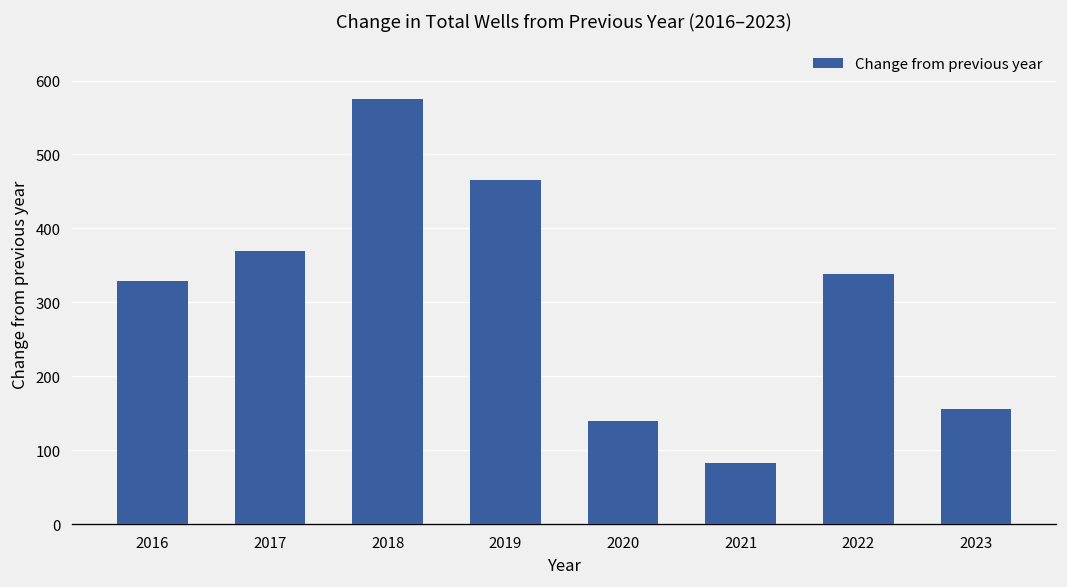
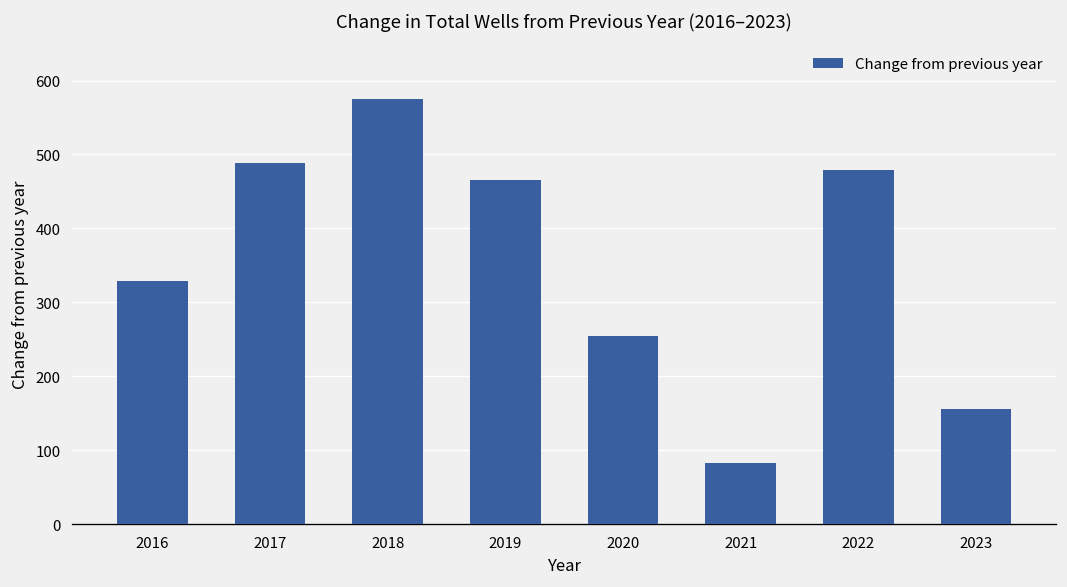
2017: 370 -> 490
2020: 140 -> 250
2022: 340 -> 480
